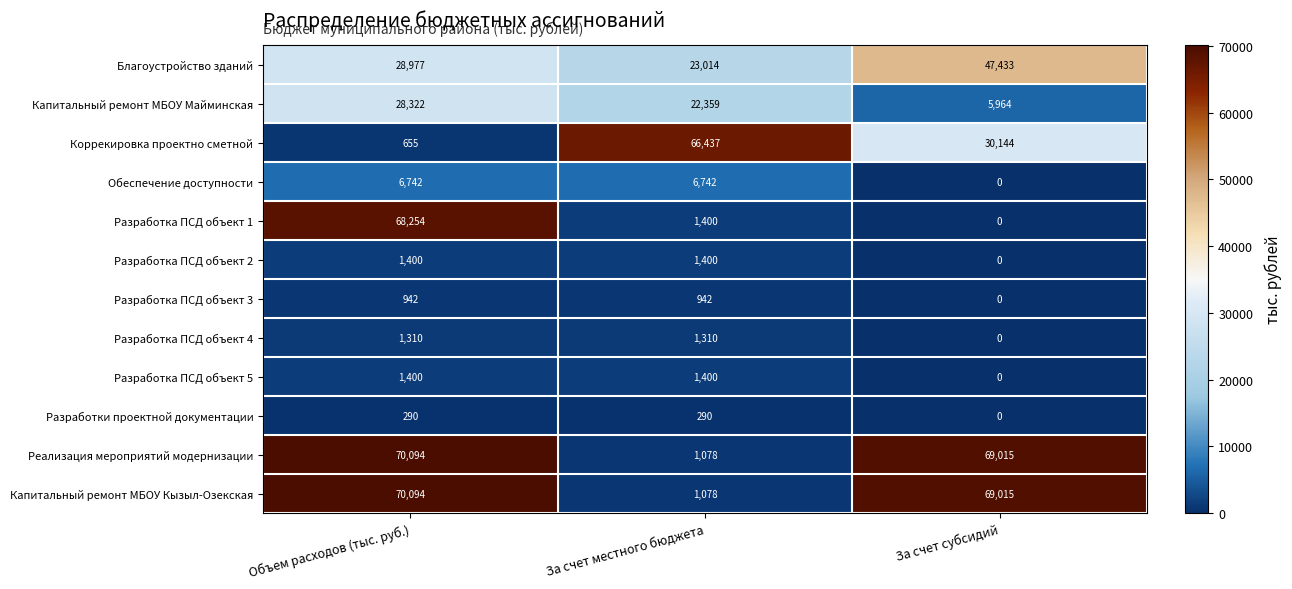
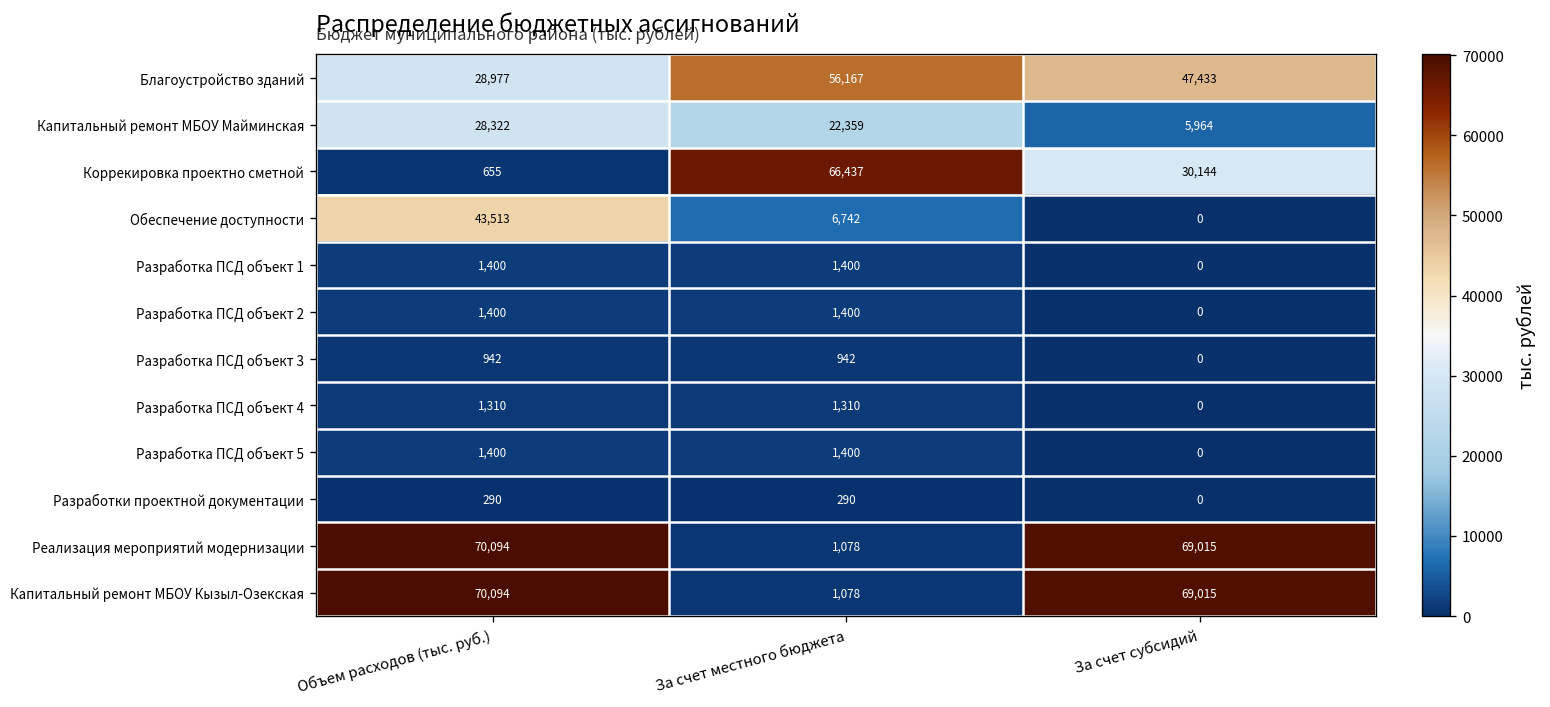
Благоустройство зданий, За счет местного бюджета: 23,014 -> 56,167
Обеспечение доступности, Объем расходов (тыс. руб.): 6,742 -> 43,513
Разработка ПСД объект 1, Объем расходов (тыс. руб.): 68,254 -> 1,400
